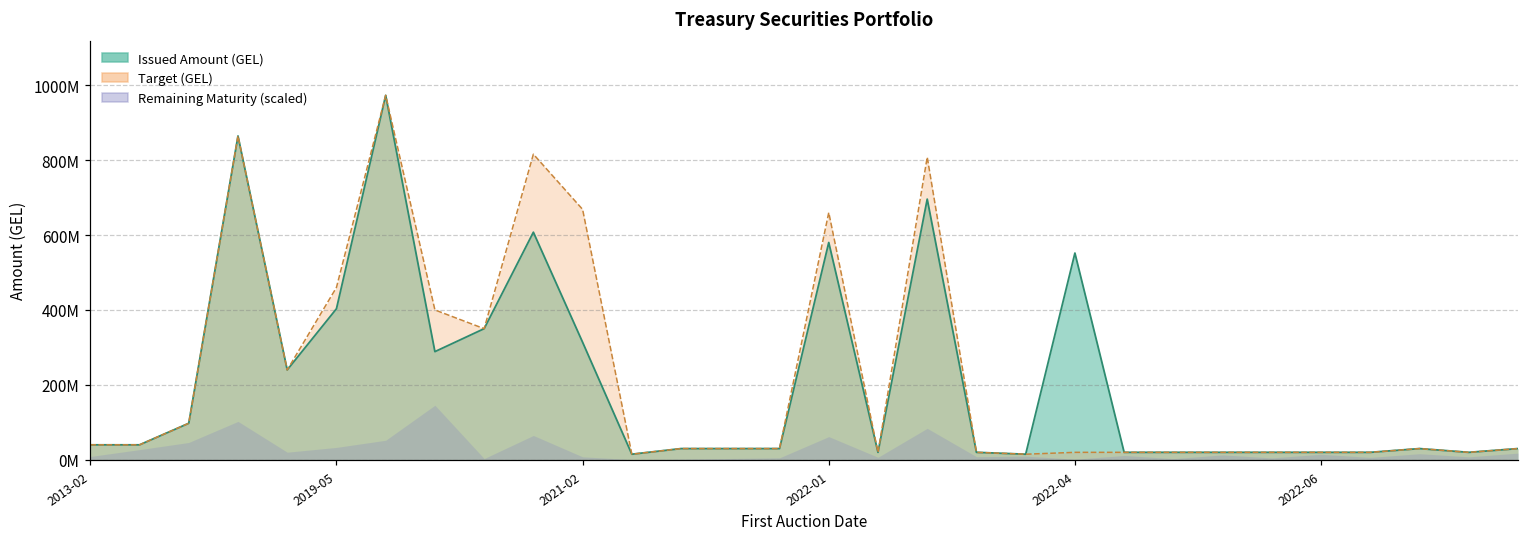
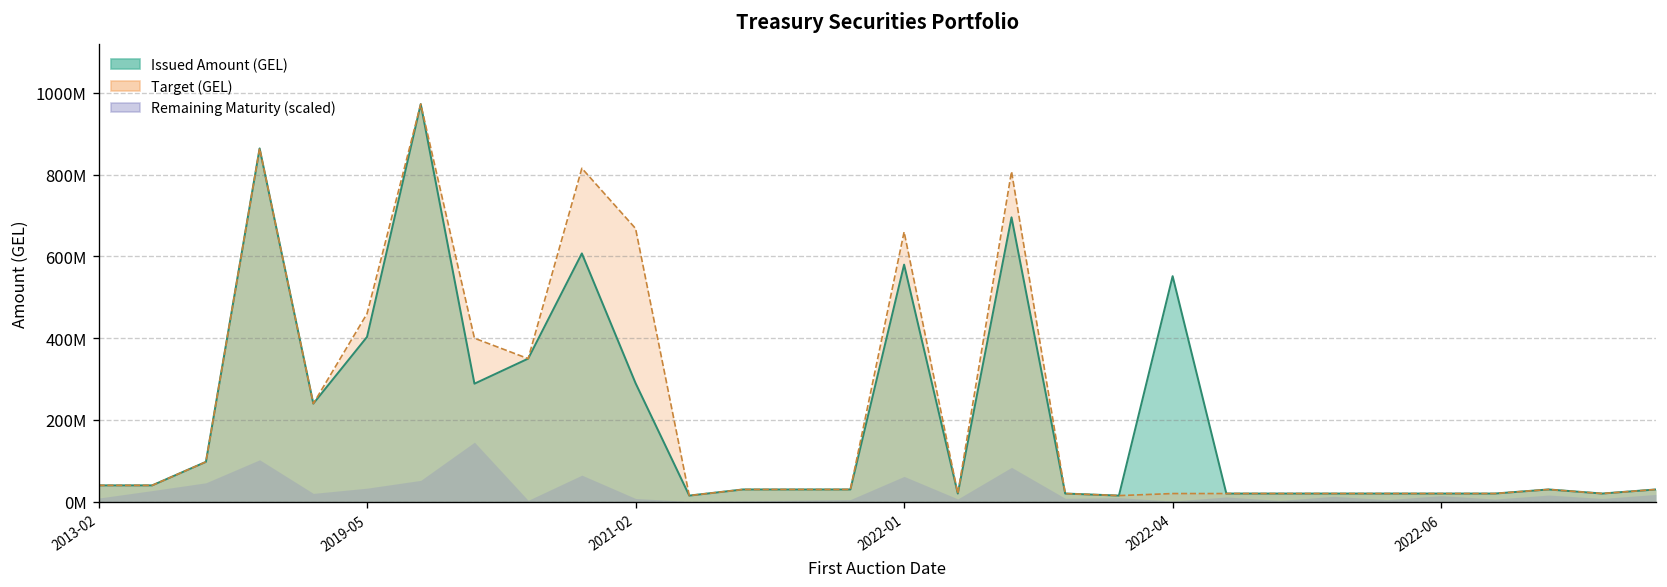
Issued Amount (GEL), 2021-02: 310000000 -> 290000000
